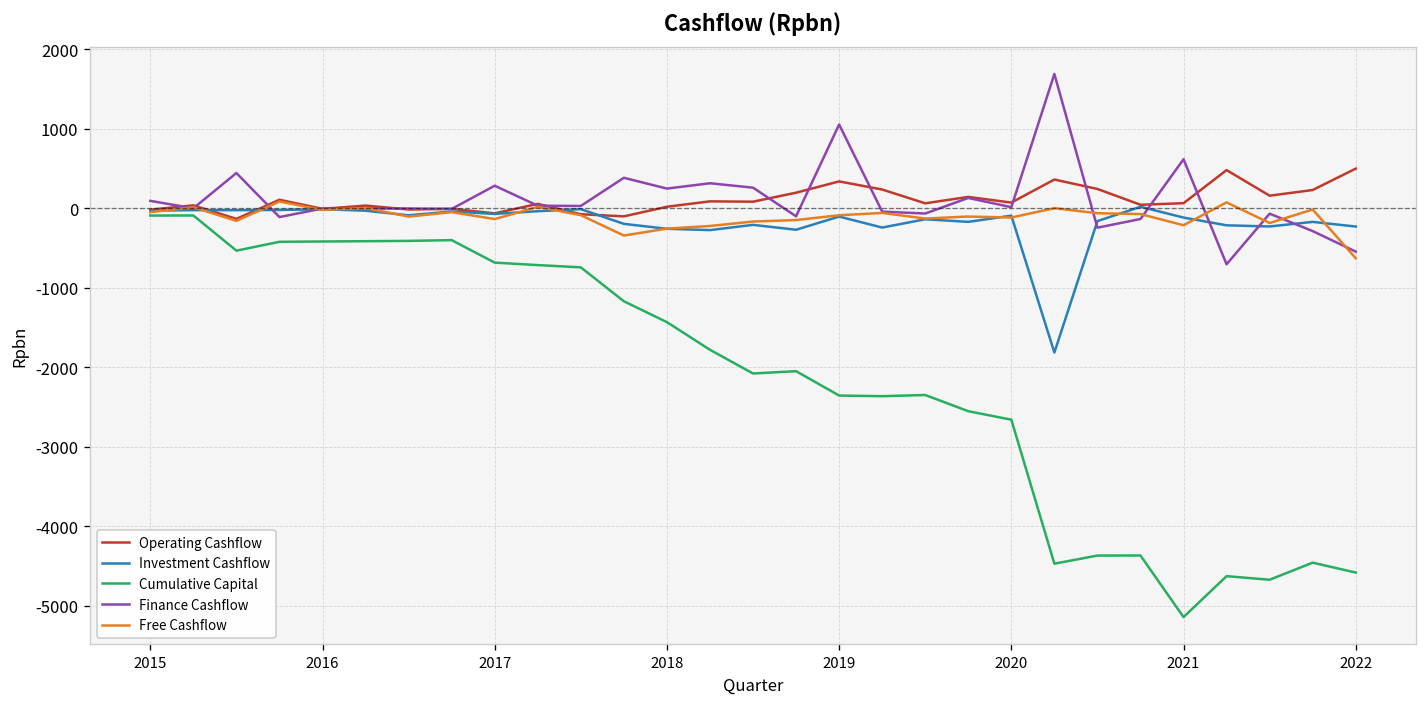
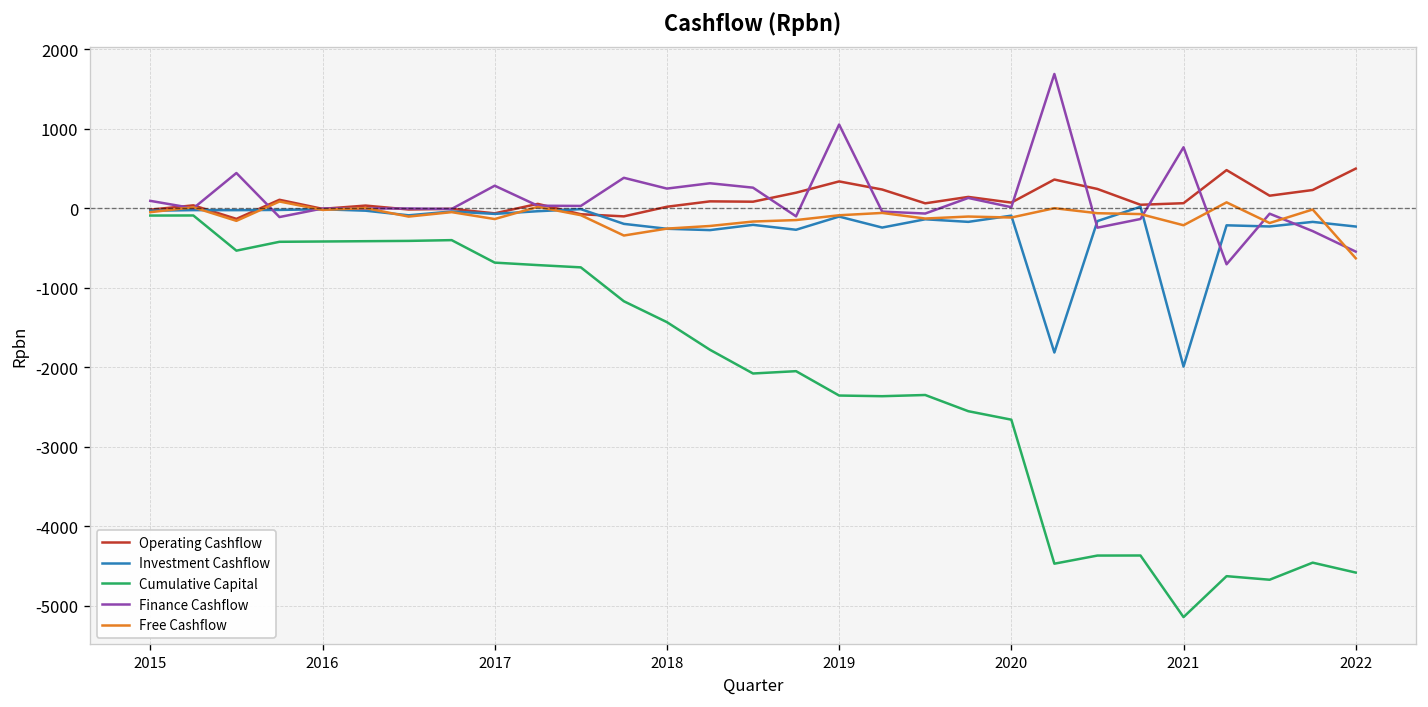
Investment Cashflow, 2021: -100 -> -2000
Finance Cashflow, 2021: 600 -> 800
